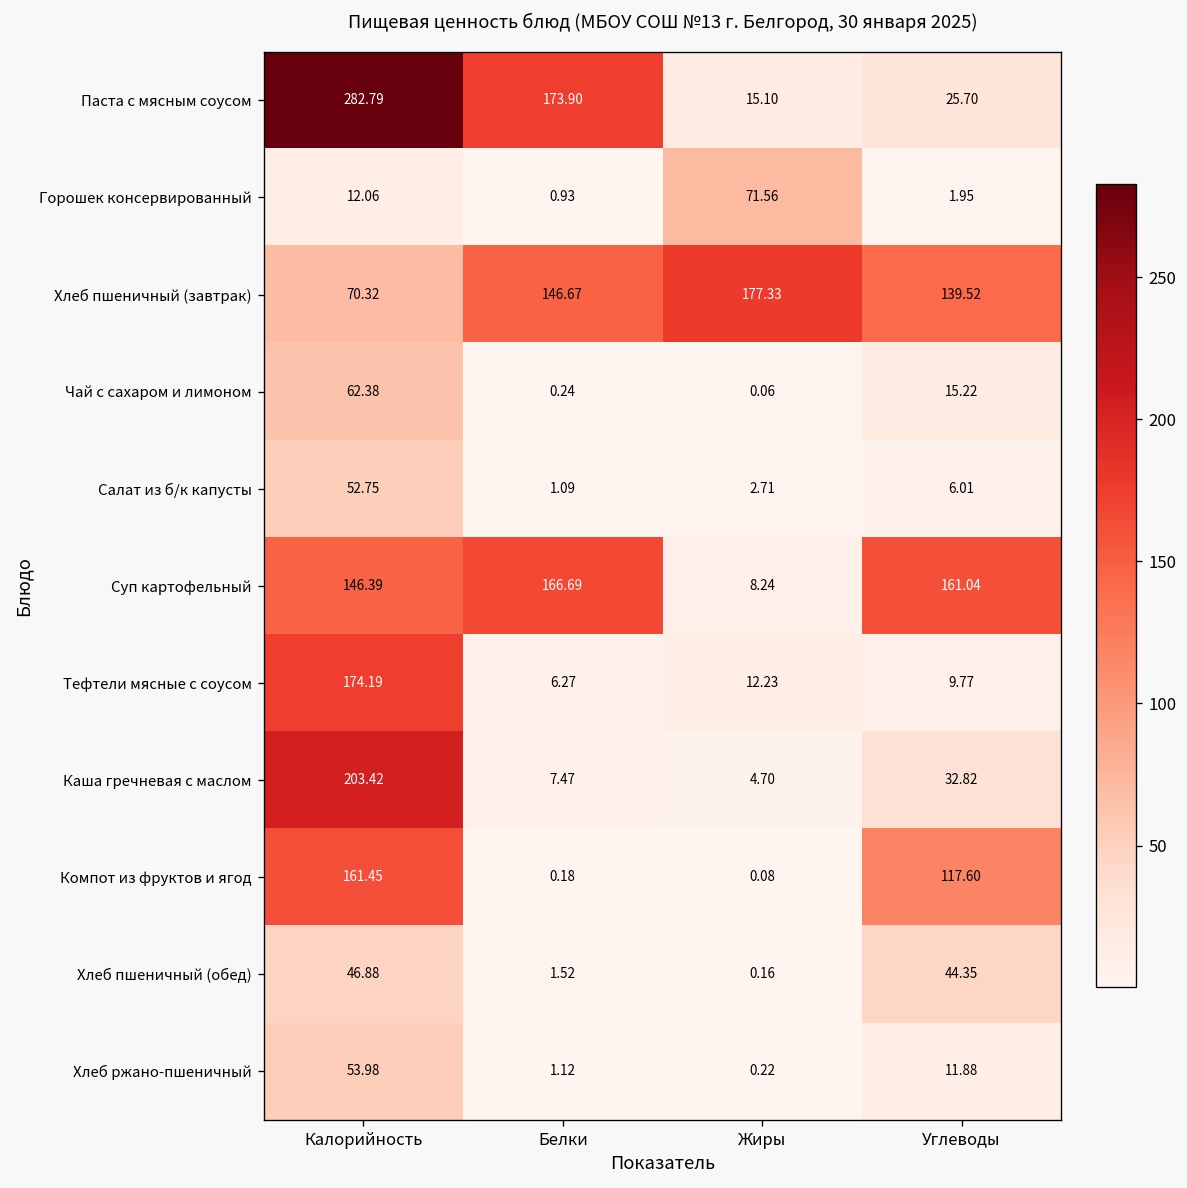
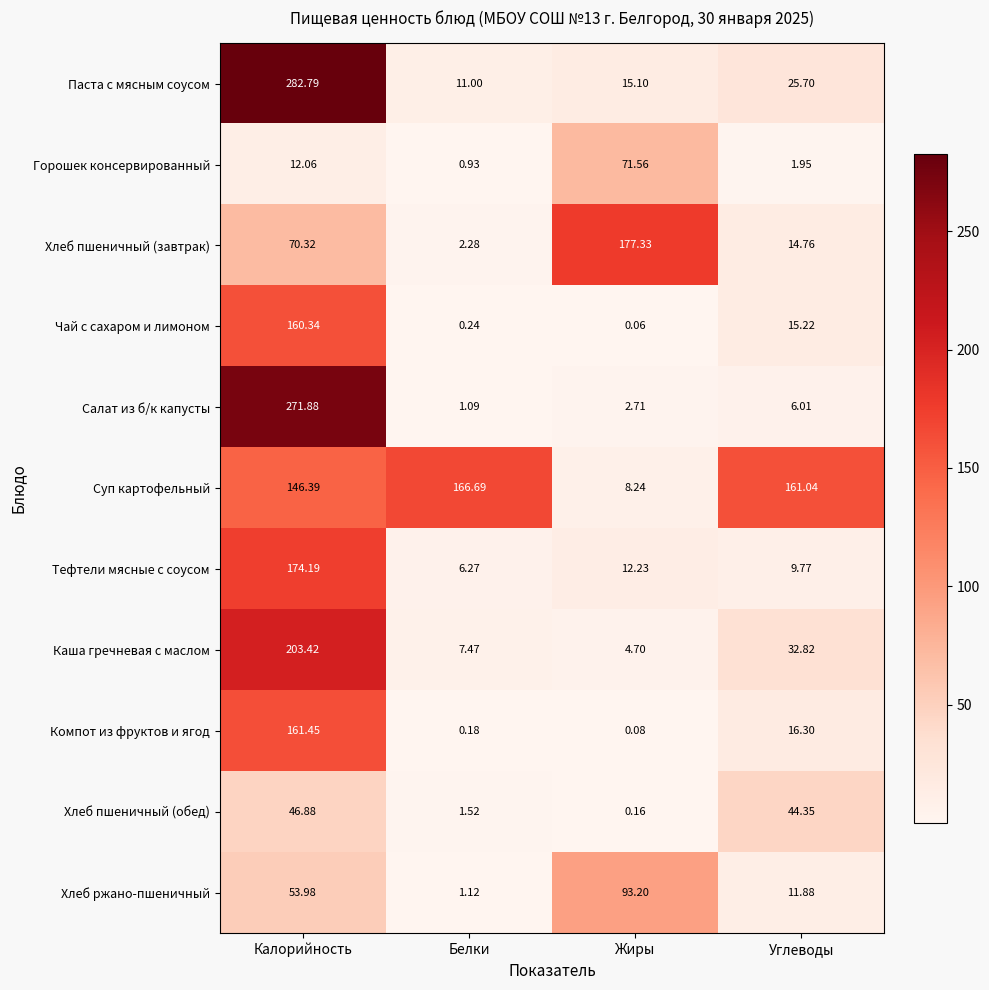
Паста с мясным соусом, Белки: 173.90 -> 11.00
Хлеб пшеничный (завтрак), Белки: 146.67 -> 2.28
Хлеб пшеничный (завтрак), Углеводы: 139.52 -> 14.76
Чай с сахаром и лимоном, Калорийность: 62.38 -> 160.34
Салат из б/к капусты, Калорийность: 52.75 -> 271.88
Компот из фруктов и ягод, Углеводы: 117.60 -> 16.30
Хлеб ржано-пшеничный, Жиры: 0.22 -> 93.20
